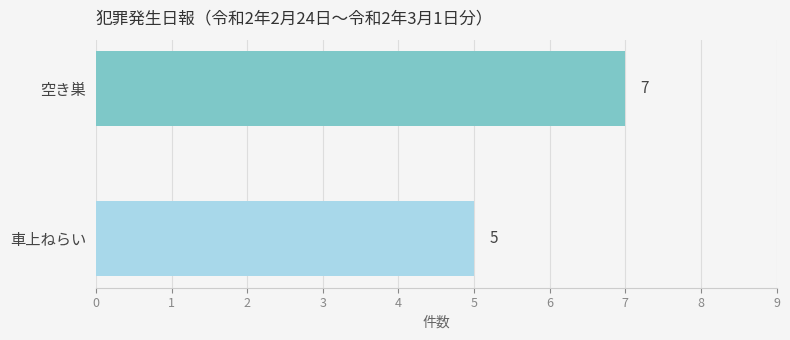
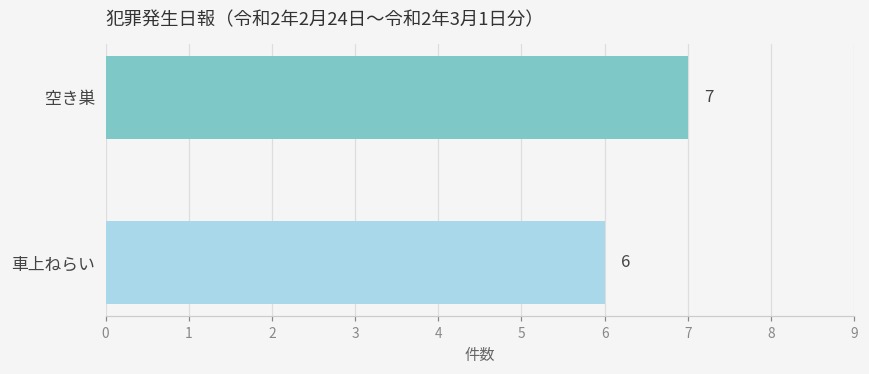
車上ねらい: 5 -> 6
